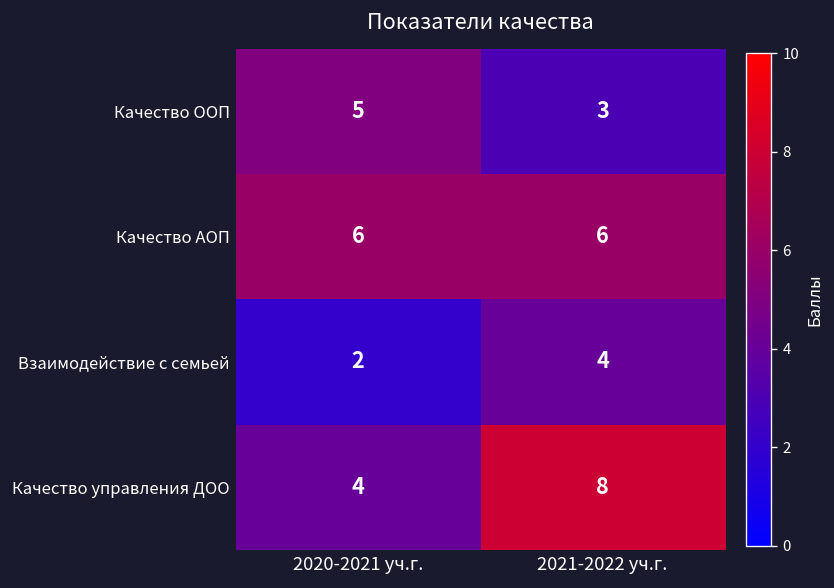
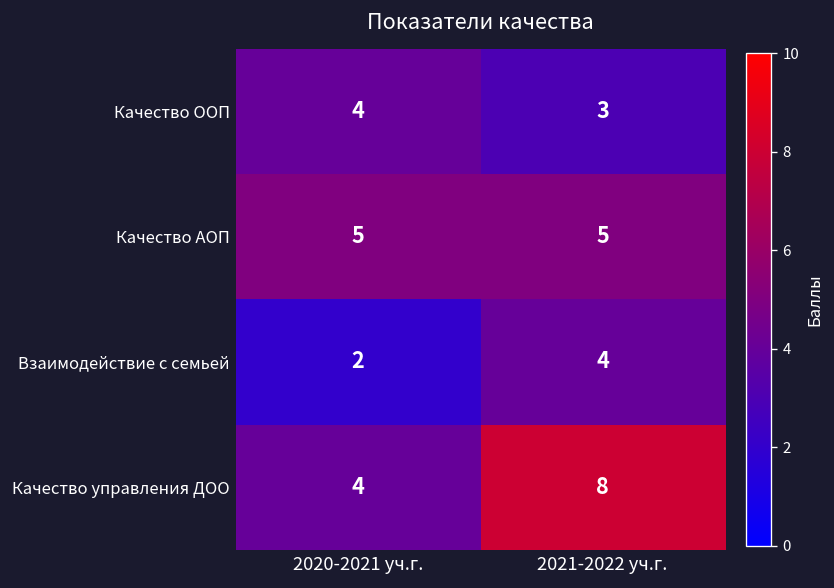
Качество ООП, 2020-2021 уч.г.: 5 -> 4
Качество АОП, 2020-2021 уч.г.: 6 -> 5
Качество АОП, 2021-2022 уч.г.: 6 -> 5
